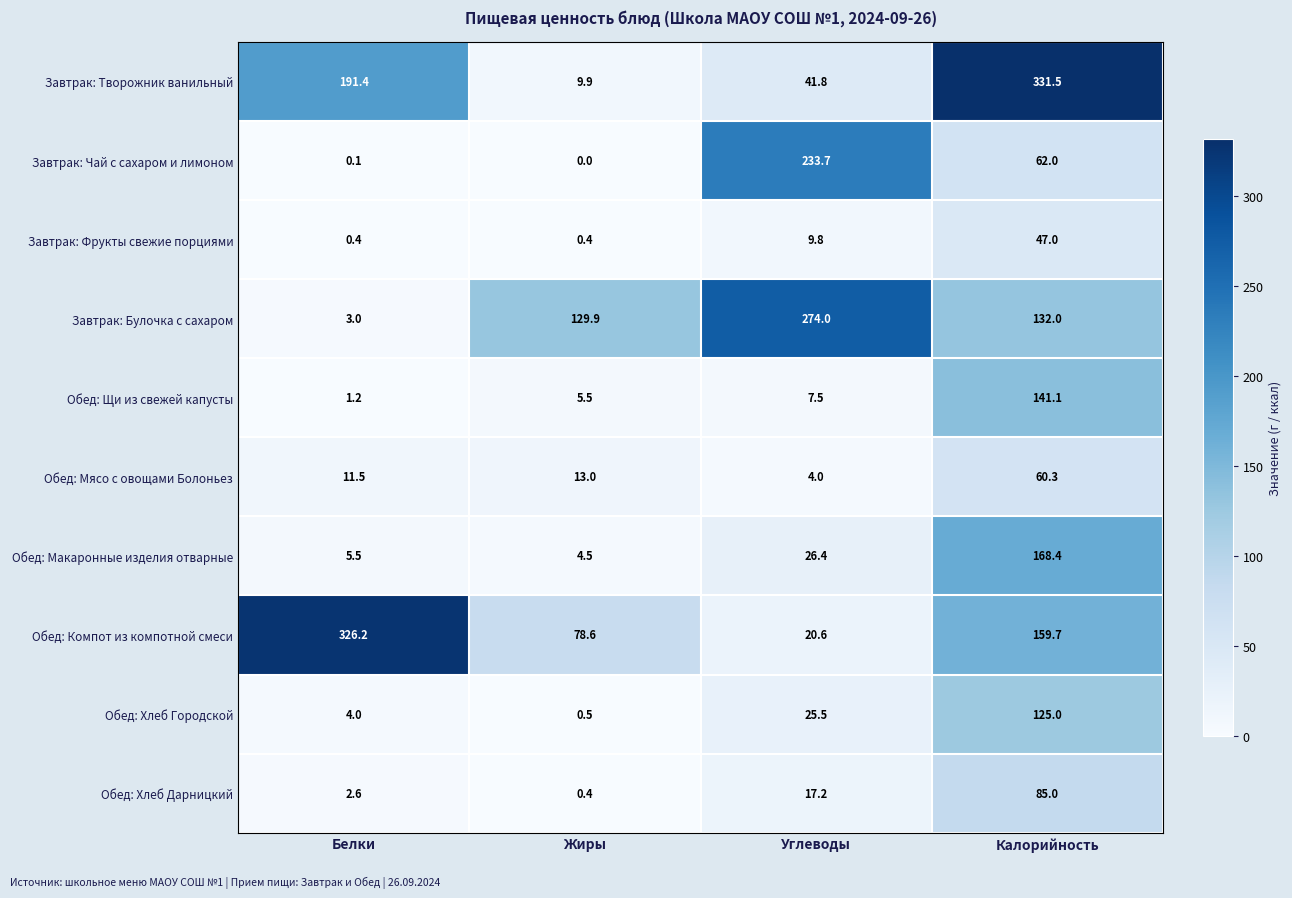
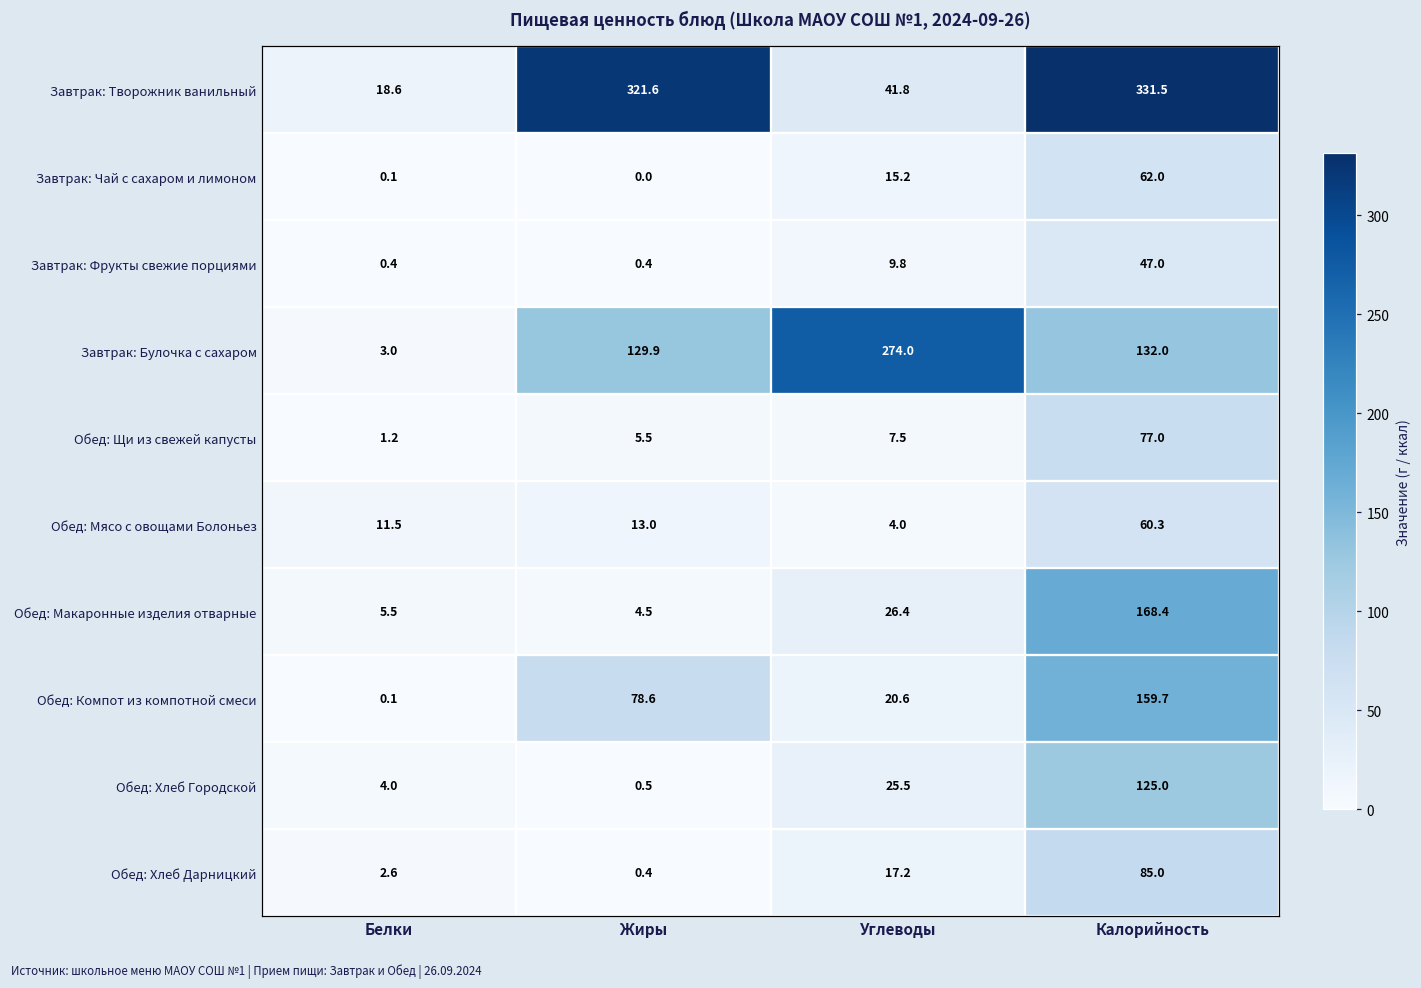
Завтрак: Творожник ванильный, Белки: 191.4 -> 18.6
Завтрак: Творожник ванильный, Жиры: 9.9 -> 321.6
Завтрак: Чай с сахаром и лимоном, Углеводы: 233.7 -> 15.2
Обед: Щи из свежей капусты, Калорийность: 141.1 -> 77.0
Обед: Компот из компотной смеси, Белки: 326.2 -> 0.1
